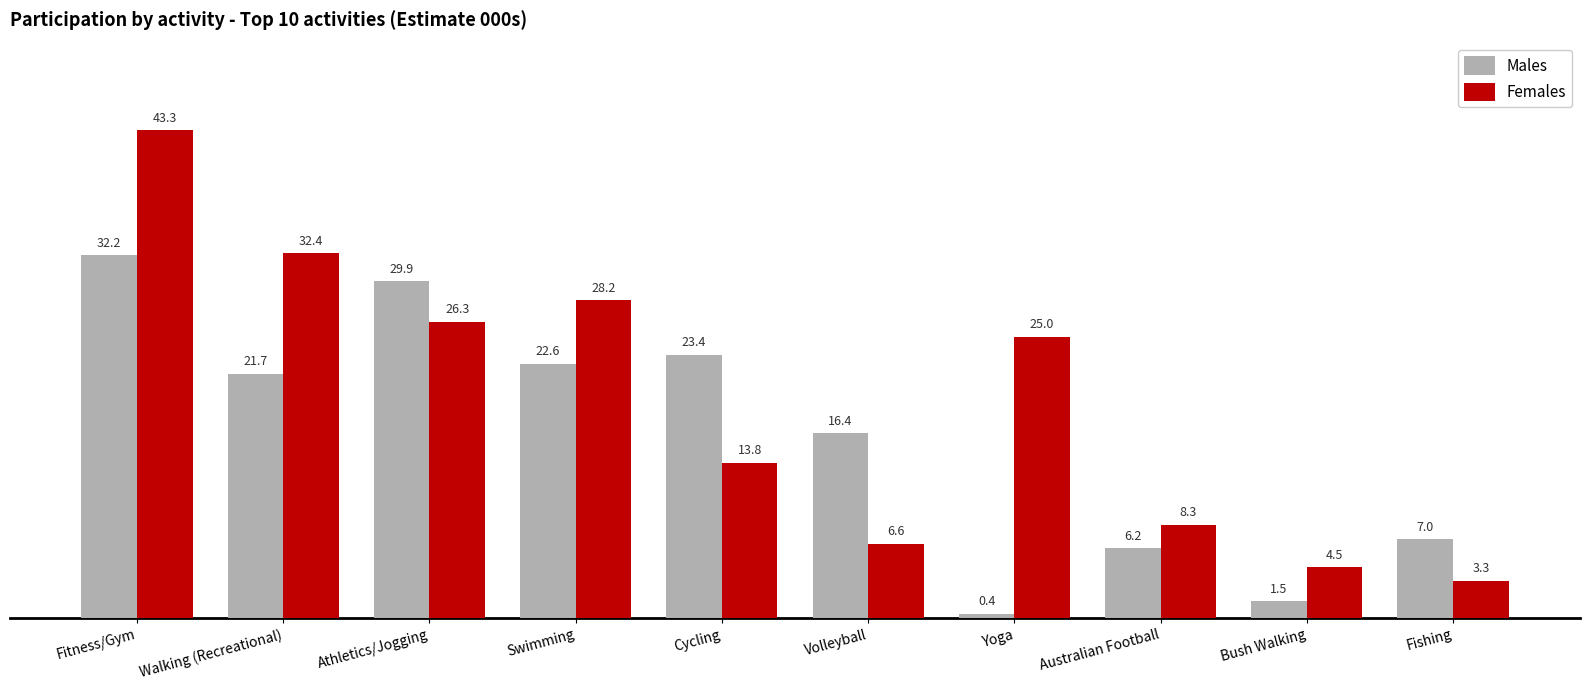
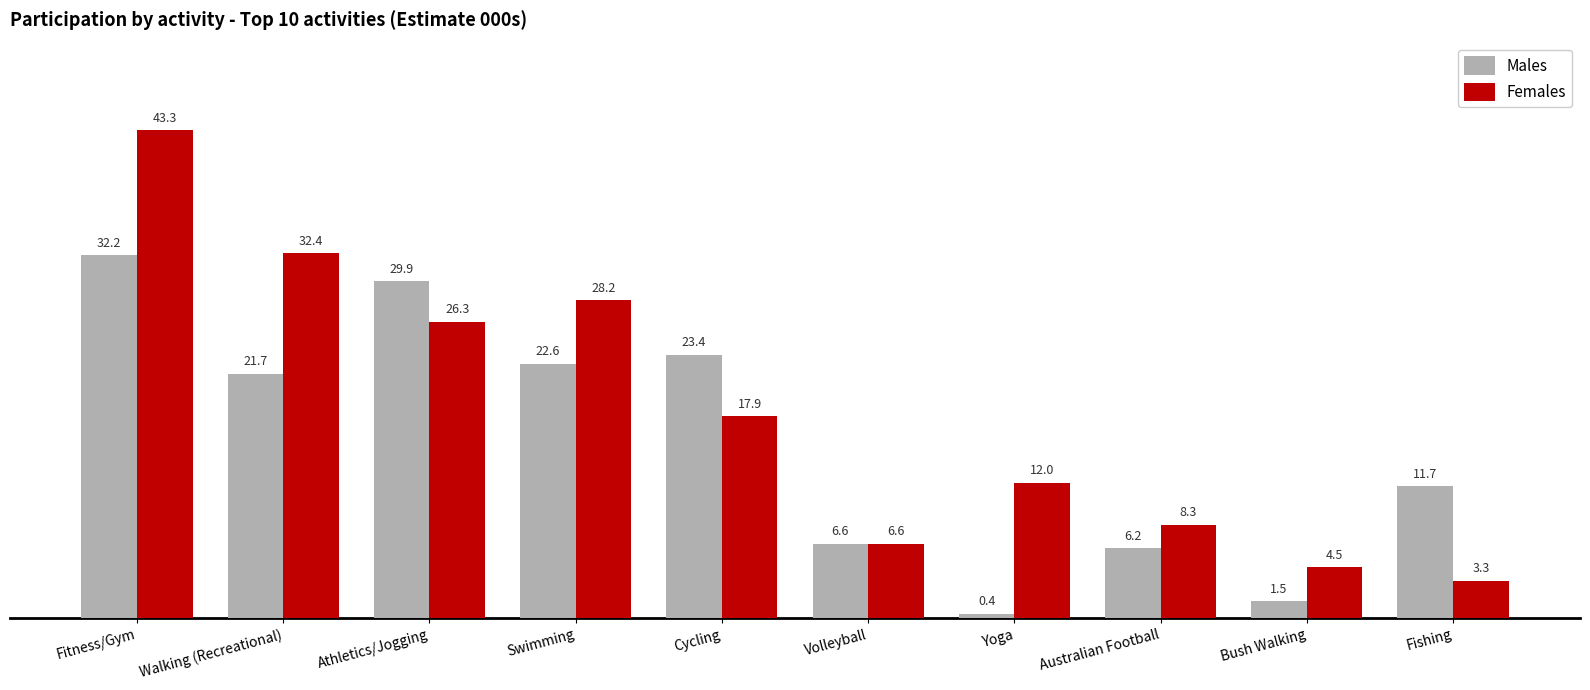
Females, Cycling: 13.8 -> 17.9
Males, Volleyball: 16.4 -> 6.6
Females, Yoga: 25.0 -> 12.0
Males, Fishing: 7.0 -> 11.7
